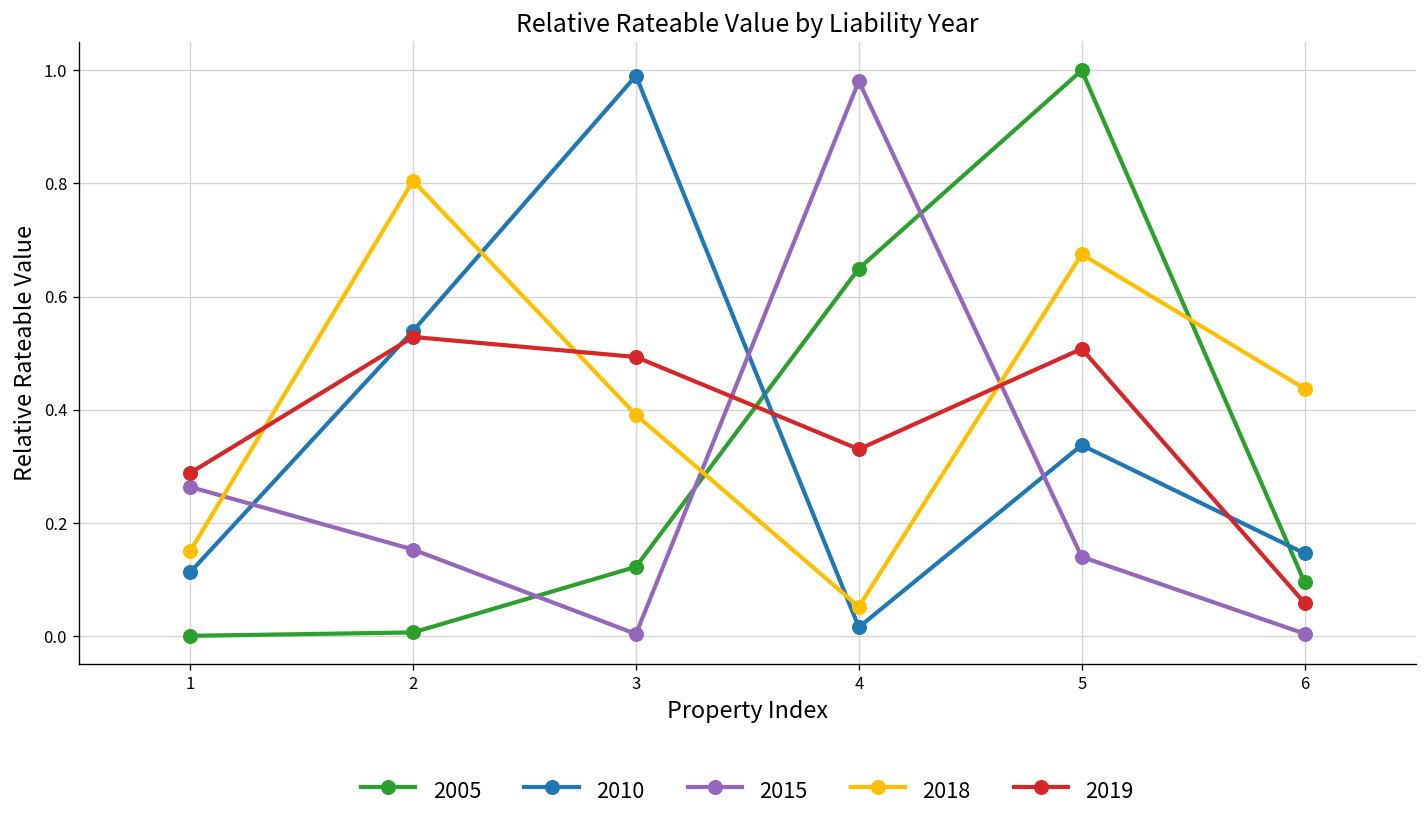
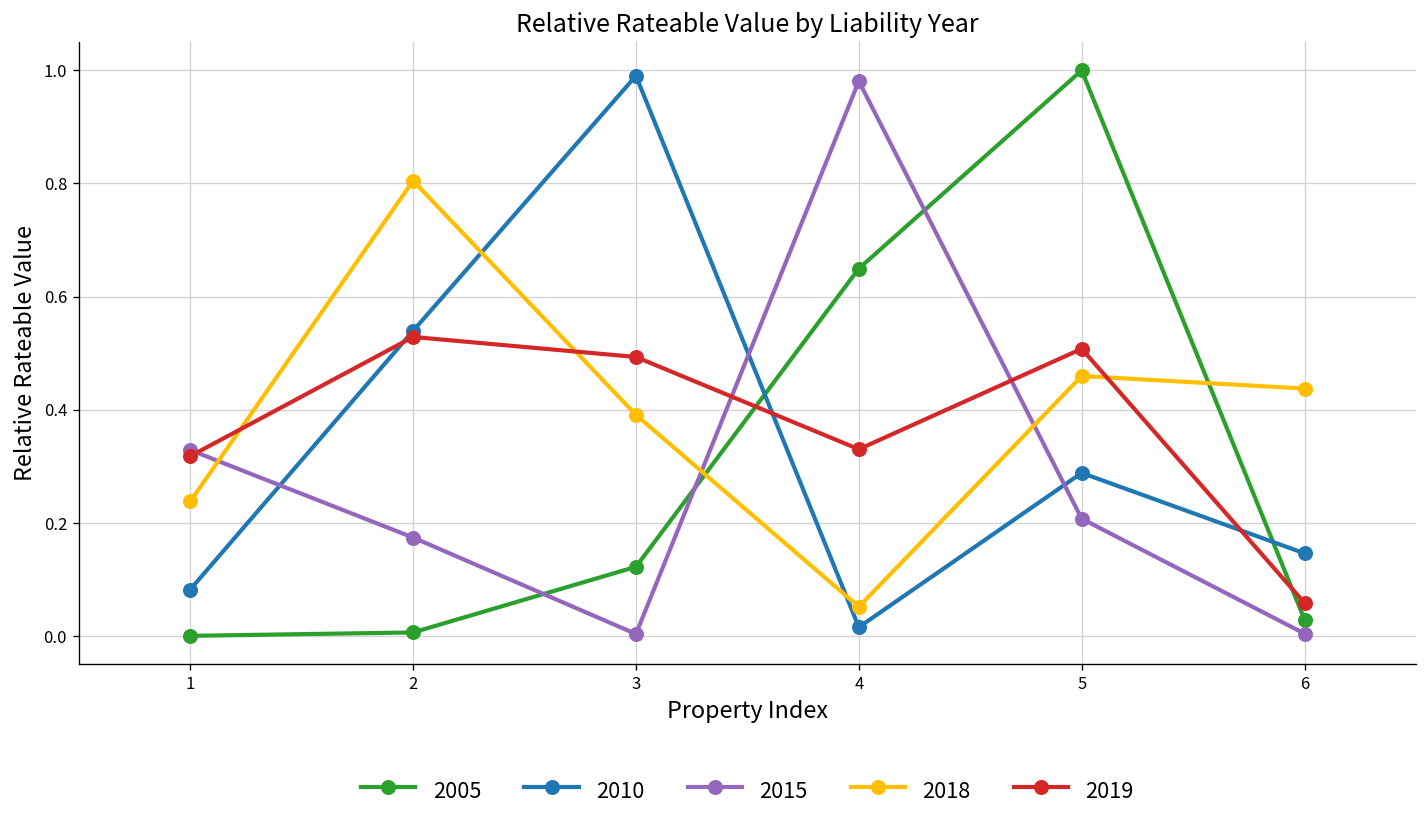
2010, 1: 0.11 -> 0.08
2015, 1: 0.26 -> 0.33
2018, 1: 0.15 -> 0.24
2019, 1: 0.29 -> 0.32
2015, 2: 0.15 -> 0.17
2010, 5: 0.34 -> 0.29
2015, 5: 0.14 -> 0.21
2018, 5: 0.67 -> 0.46
2005, 6: 0.09 -> 0.03
